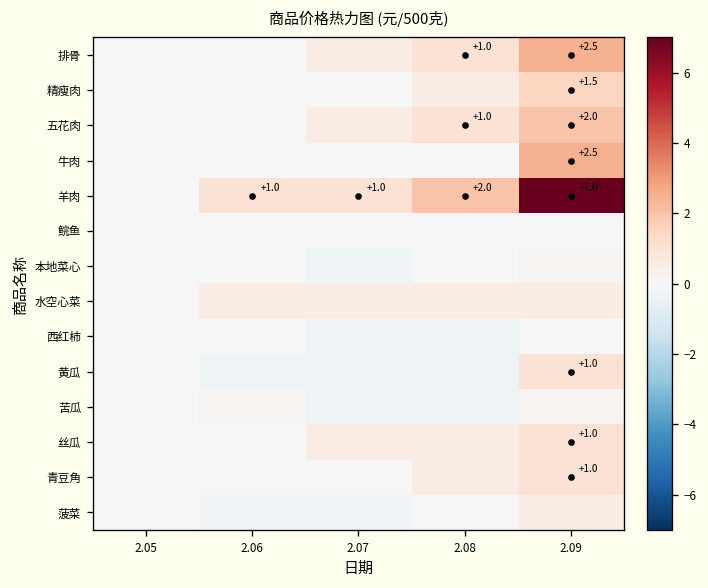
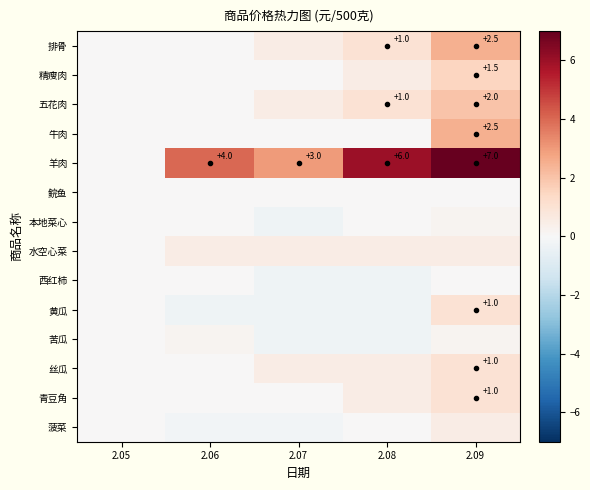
羊肉, 2.06: +1.0 -> +4.0
羊肉, 2.07: +1.0 -> +3.0
羊肉, 2.08: +2.0 -> +6.0
